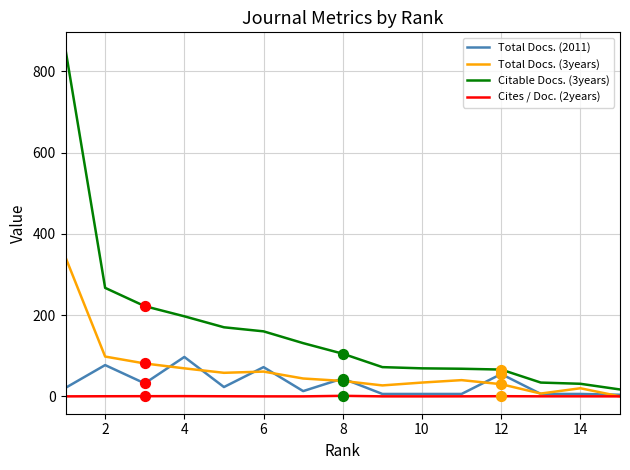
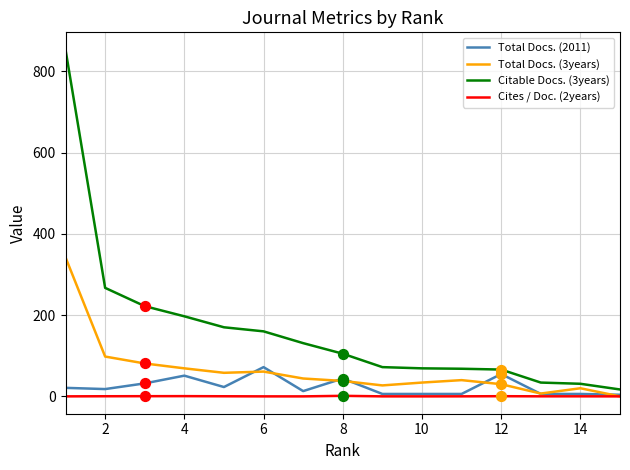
Total Docs. (2011), 2: 80 -> 20
Total Docs. (2011), 4: 100 -> 50
